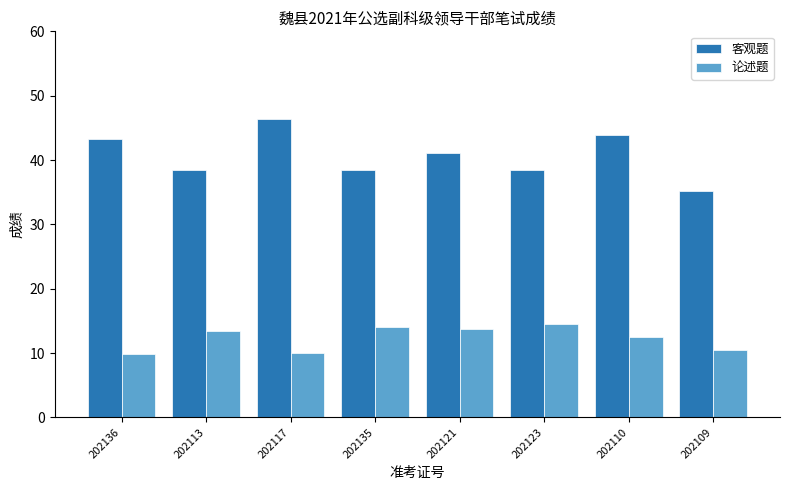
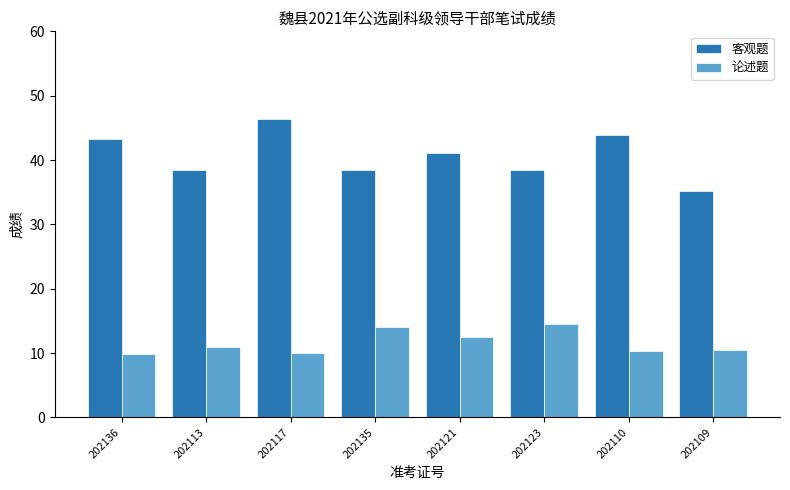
论述题, 202113: 14 -> 11
论述题, 202121: 14 -> 13
论述题, 202110: 13 -> 10
